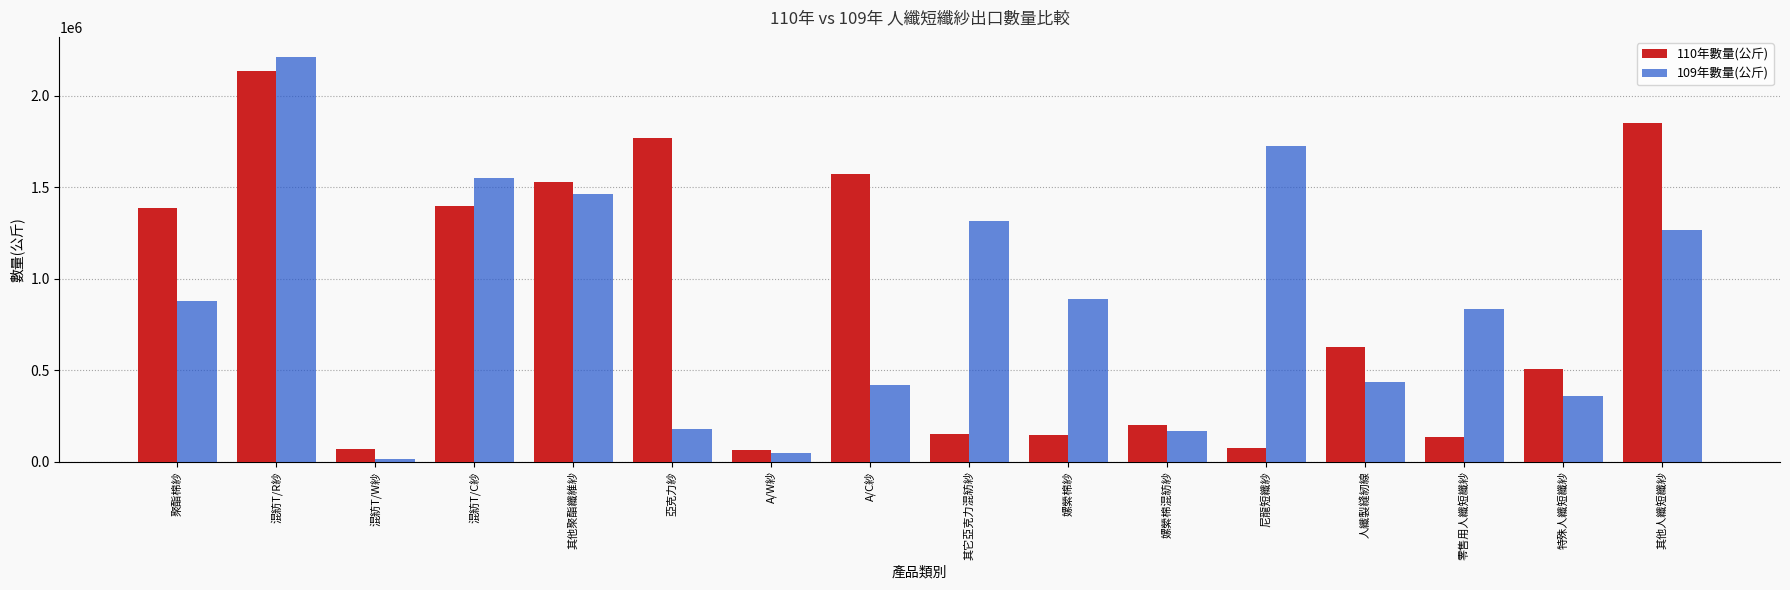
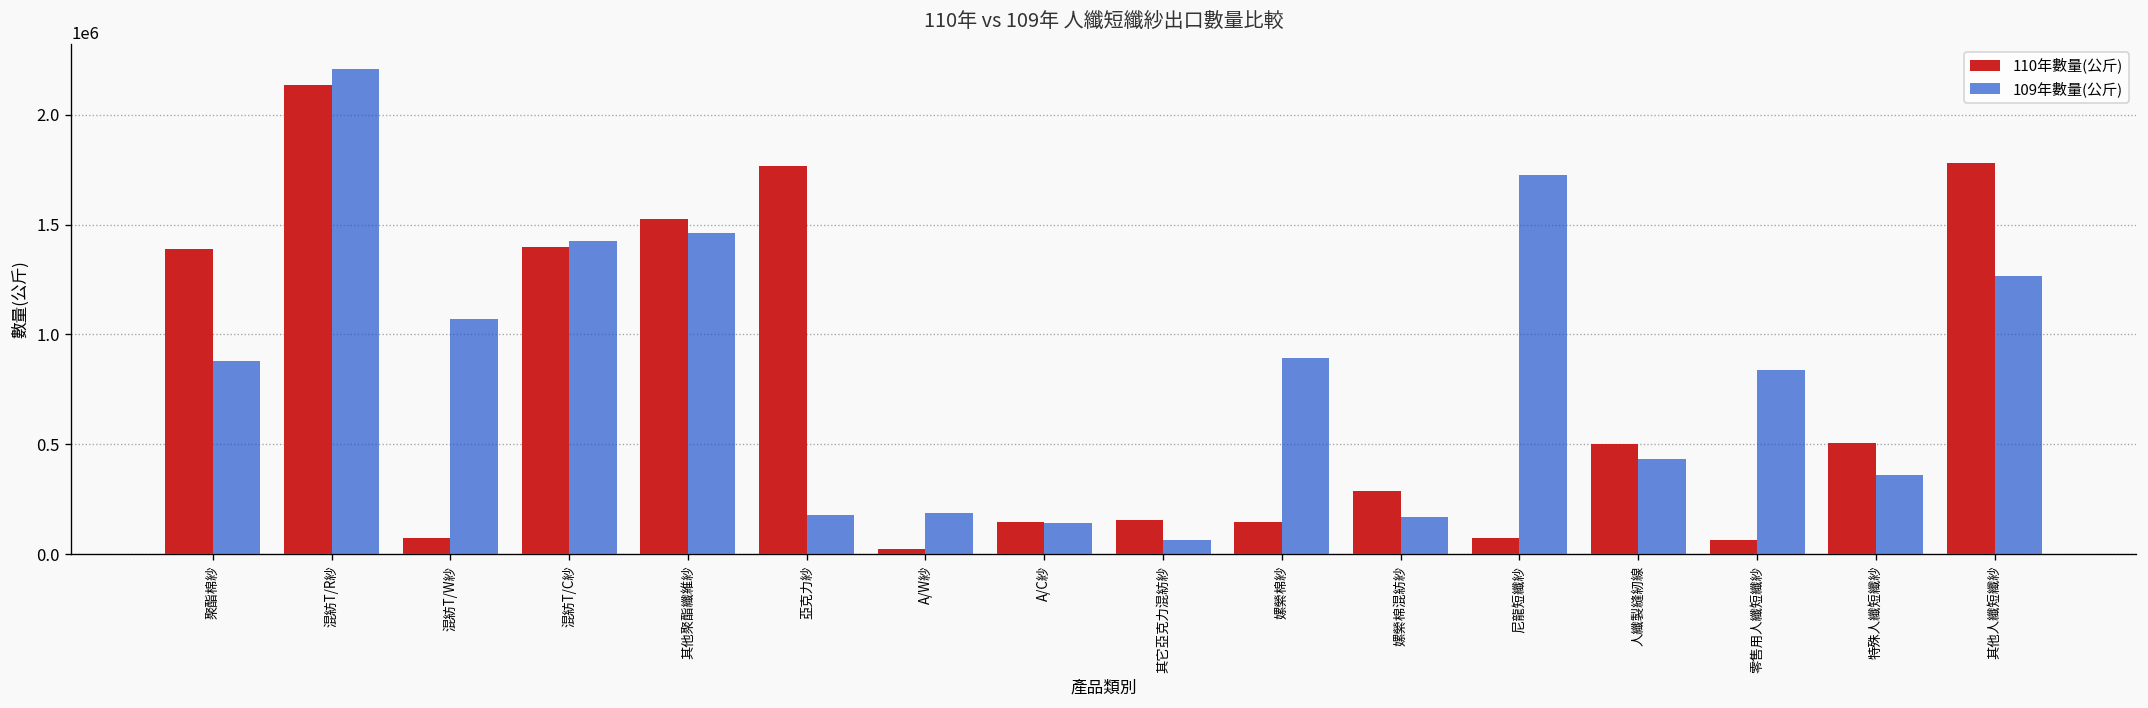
109年數量(公斤), 混紡T/W紗: 20000 -> 1070000
109年數量(公斤), 混紡T/C紗: 1550000 -> 1420000
110年數量(公斤), A/W紗: 70000 -> 20000
109年數量(公斤), A/W紗: 50000 -> 190000
110年數量(公斤), A/C紗: 1570000 -> 150000
109年數量(公斤), A/C紗: 420000 -> 140000
109年數量(公斤), 其它亞克力混紡紗: 1310000 -> 60000
110年數量(公斤), 嫘縈棉混紡紗: 200000 -> 290000
110年數量(公斤), 人纖製縫紉線: 630000 -> 500000
110年數量(公斤), 零售用人纖短纖紗: 140000 -> 60000
110年數量(公斤), 其他人纖短纖紗: 1850000 -> 1780000
